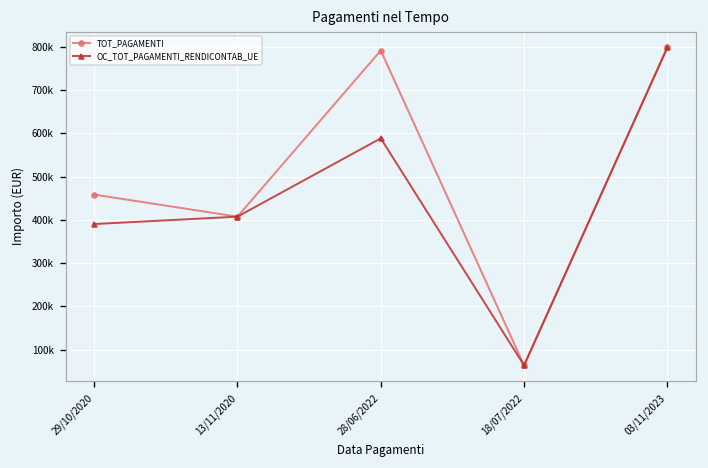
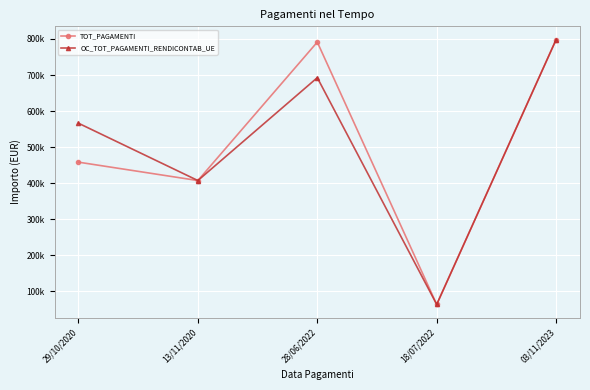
OC_TOT_PAGAMENTI_RENDICONTAB_UE, 29/10/2020: 390000 -> 570000
OC_TOT_PAGAMENTI_RENDICONTAB_UE, 28/06/2022: 590000 -> 690000
